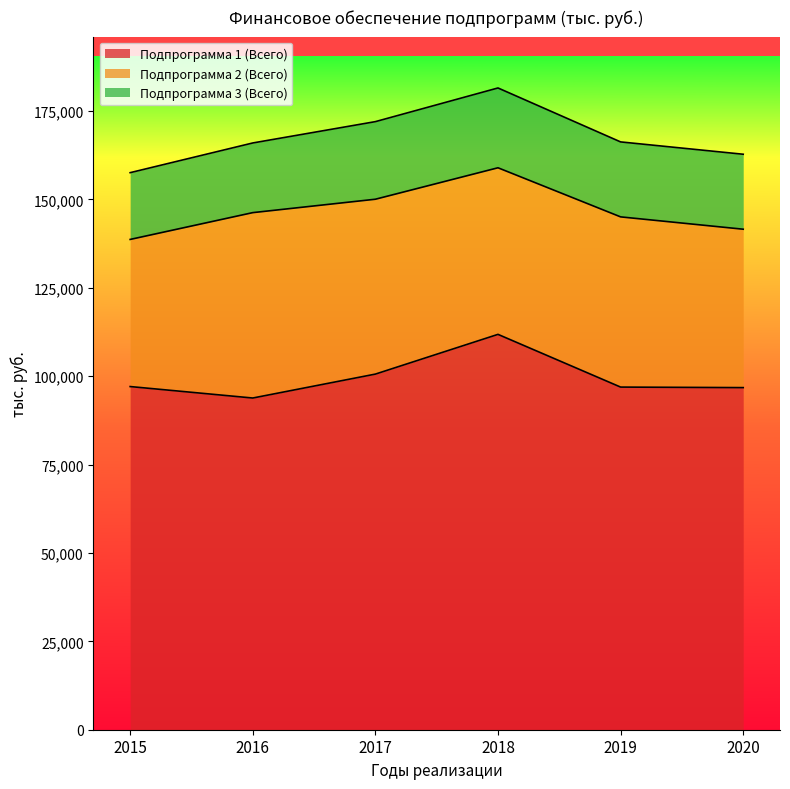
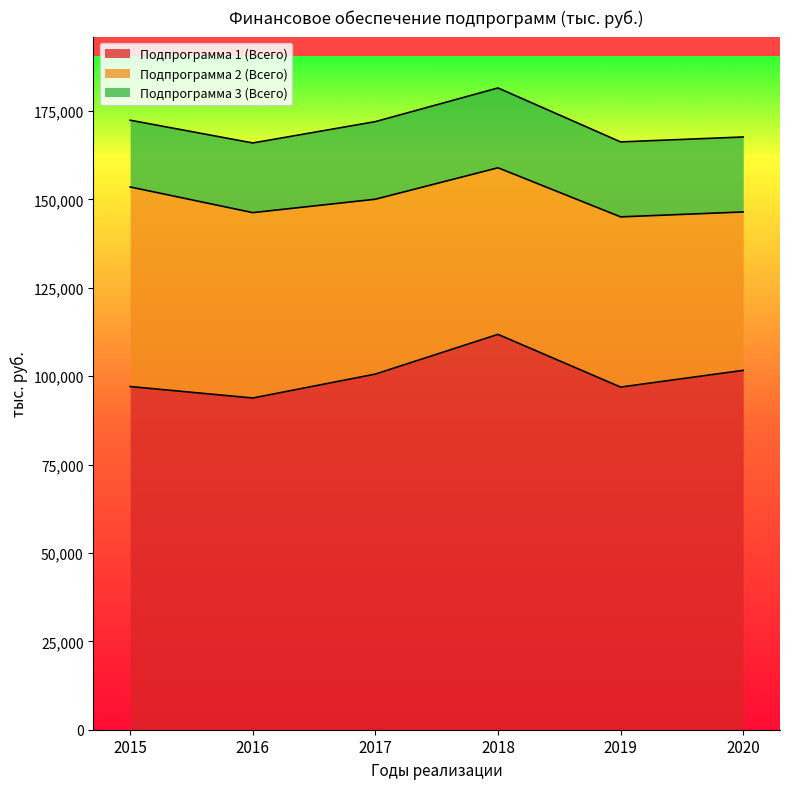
Подпрограмма 2 (Всего), 2015: 42,000 -> 56,000
Подпрограмма 1 (Всего), 2020: 97,000 -> 102,000
